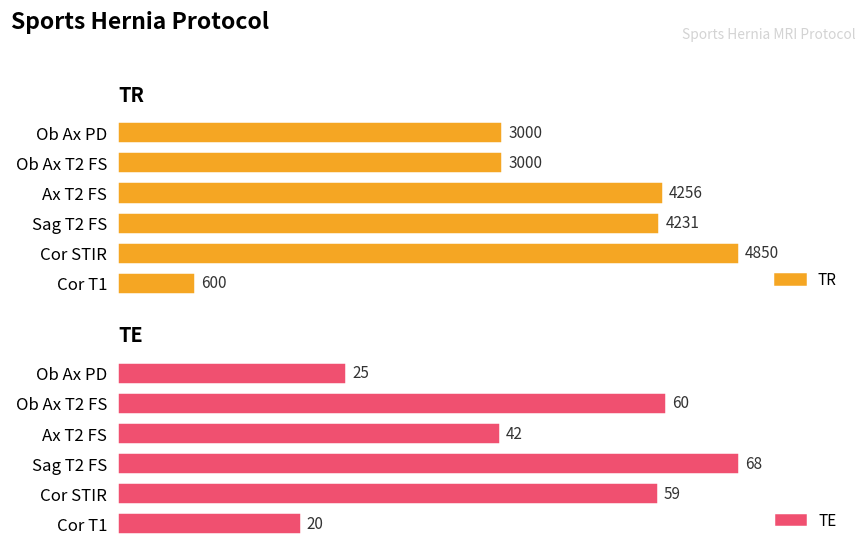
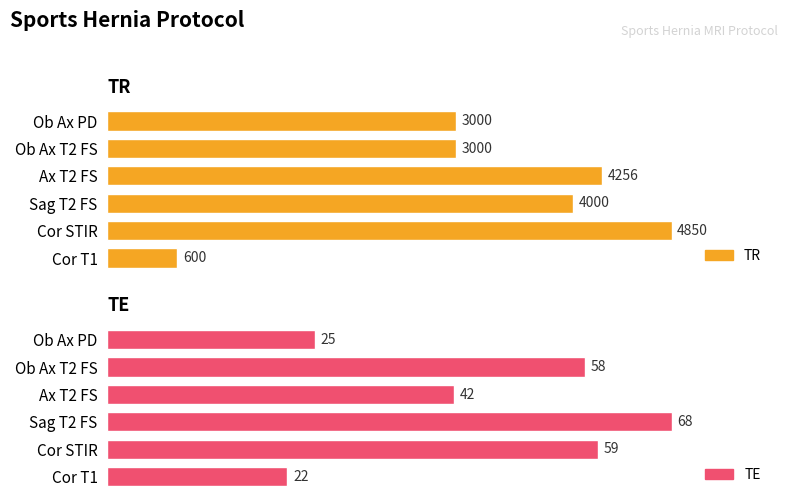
TR, Sag T2 FS: 4231 -> 4000
TE, Ob Ax T2 FS: 60 -> 58
TE, Cor T1: 20 -> 22
